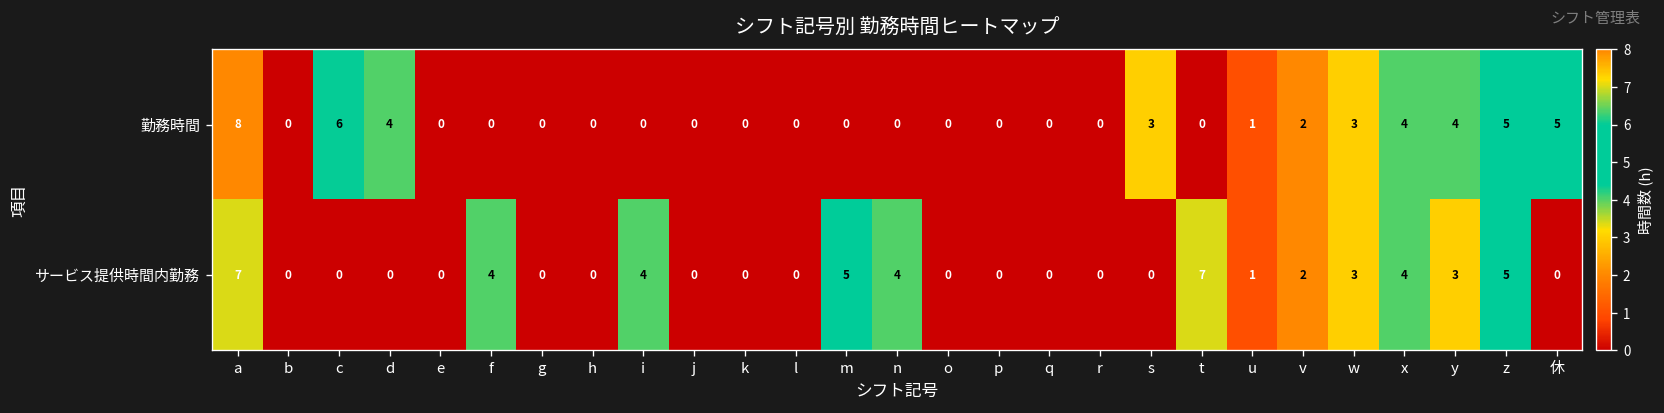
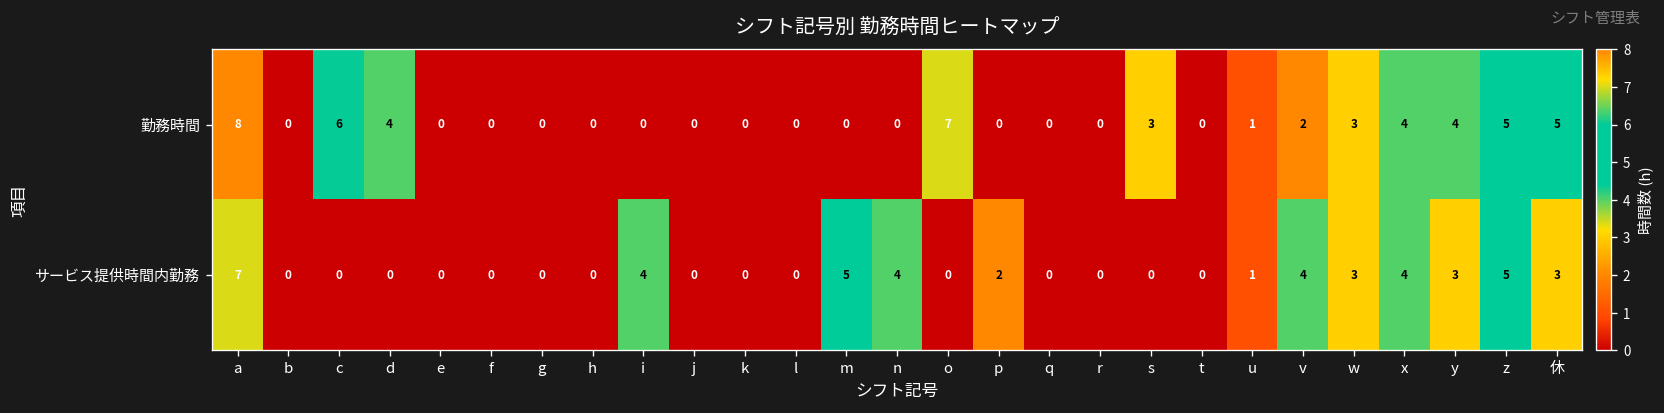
勤務時間, o: 0 -> 7
サービス提供時間内勤務, f: 4 -> 0
サービス提供時間内勤務, p: 0 -> 2
サービス提供時間内勤務, t: 7 -> 0
サービス提供時間内勤務, v: 2 -> 4
サービス提供時間内勤務, 休: 0 -> 3
